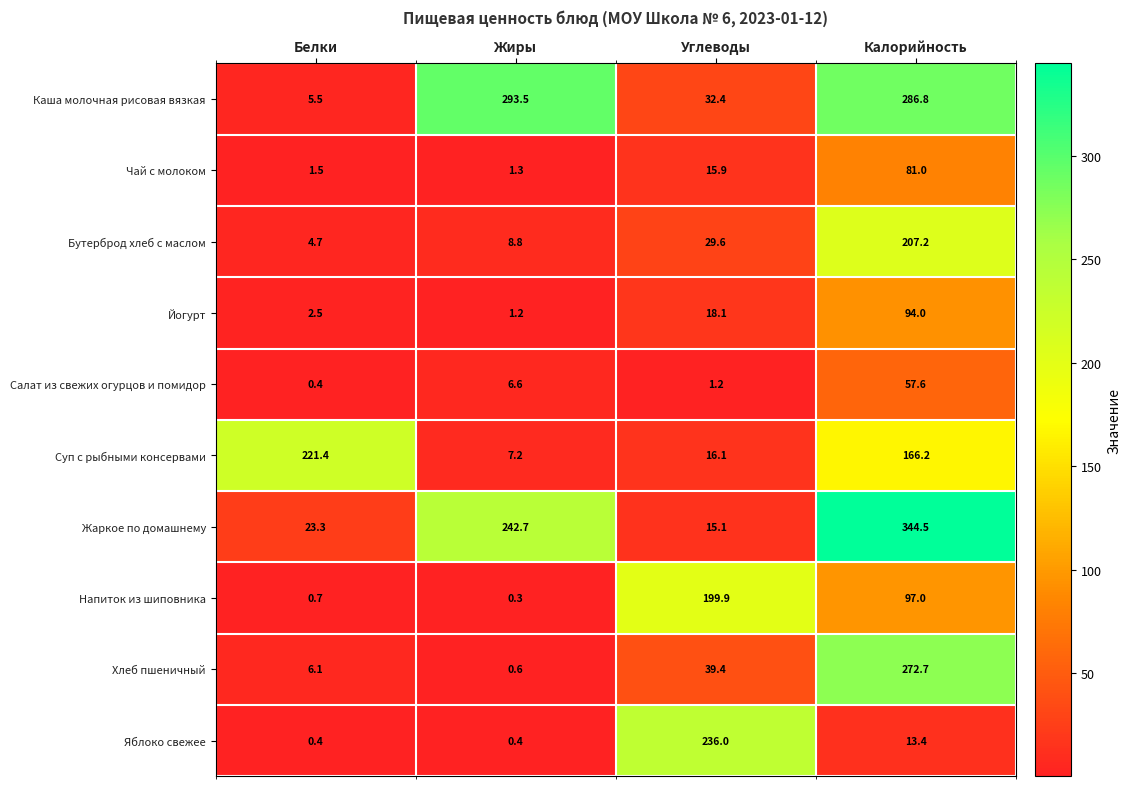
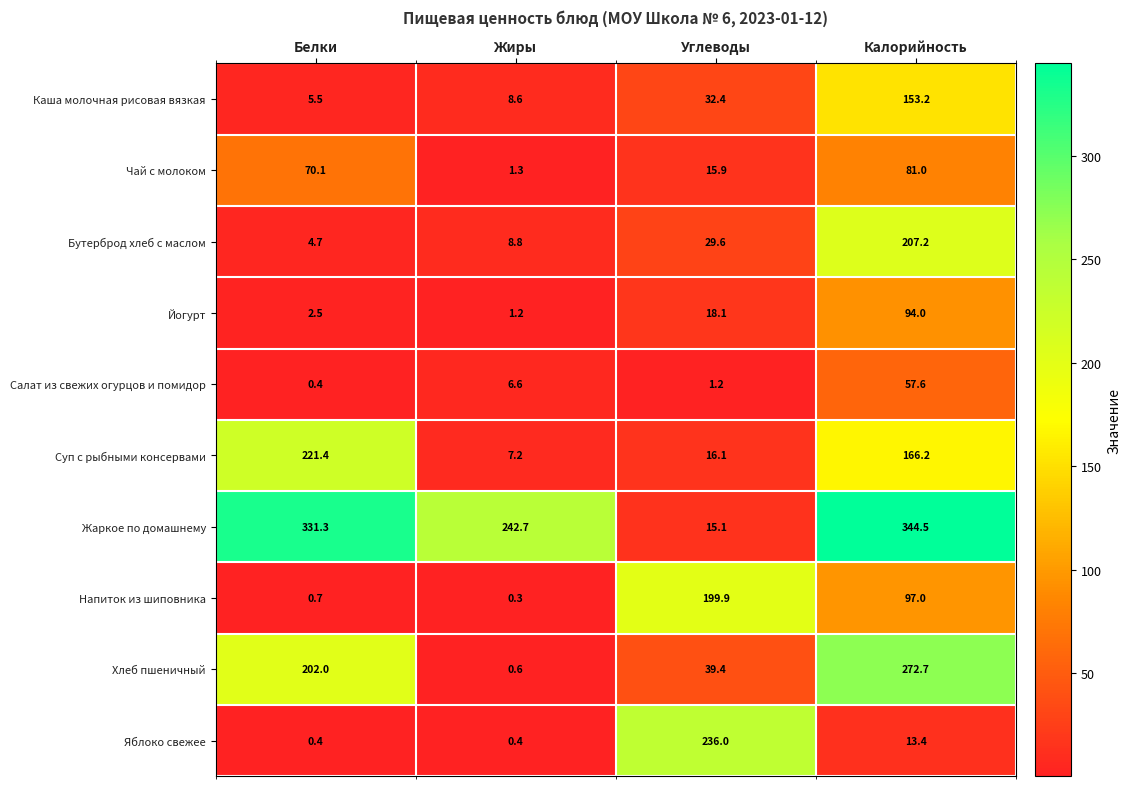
Каша молочная рисовая вязкая, Жиры: 293.5 -> 8.6
Каша молочная рисовая вязкая, Калорийность: 286.8 -> 153.2
Чай с молоком, Белки: 1.5 -> 70.1
Жаркое по домашнему, Белки: 23.3 -> 331.3
Хлеб пшеничный, Белки: 6.1 -> 202.0
